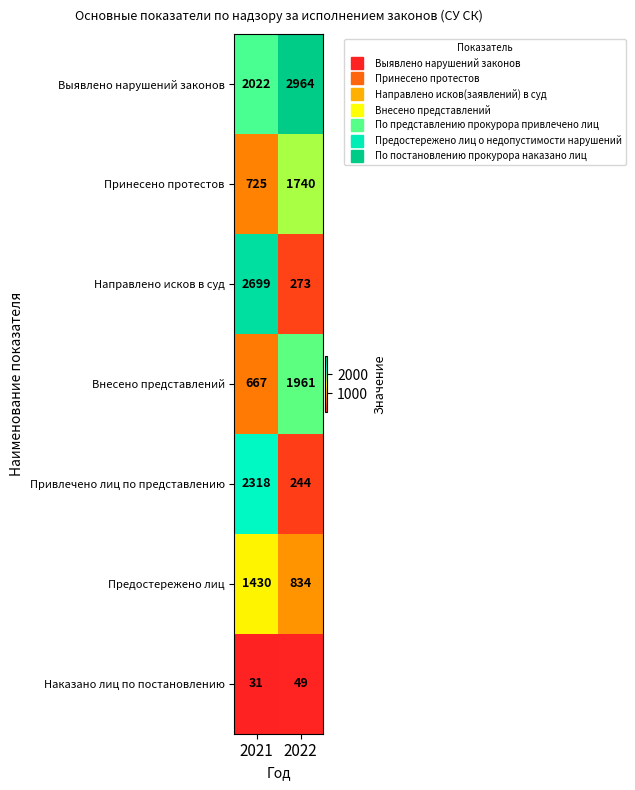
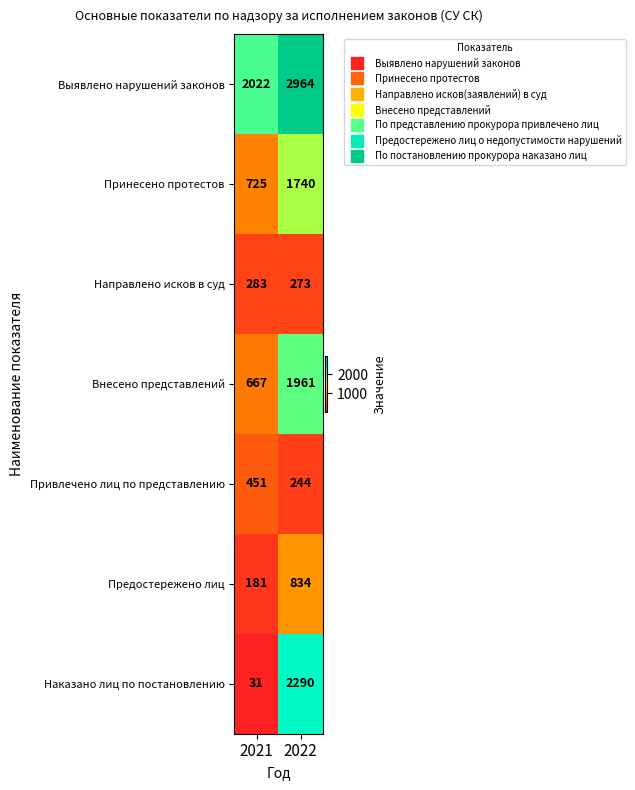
Направлено исков в суд, 2021: 2699 -> 283
Привлечено лиц по представлению, 2021: 2318 -> 451
Предостережено лиц, 2021: 1430 -> 181
Наказано лиц по постановлению, 2022: 49 -> 2290
